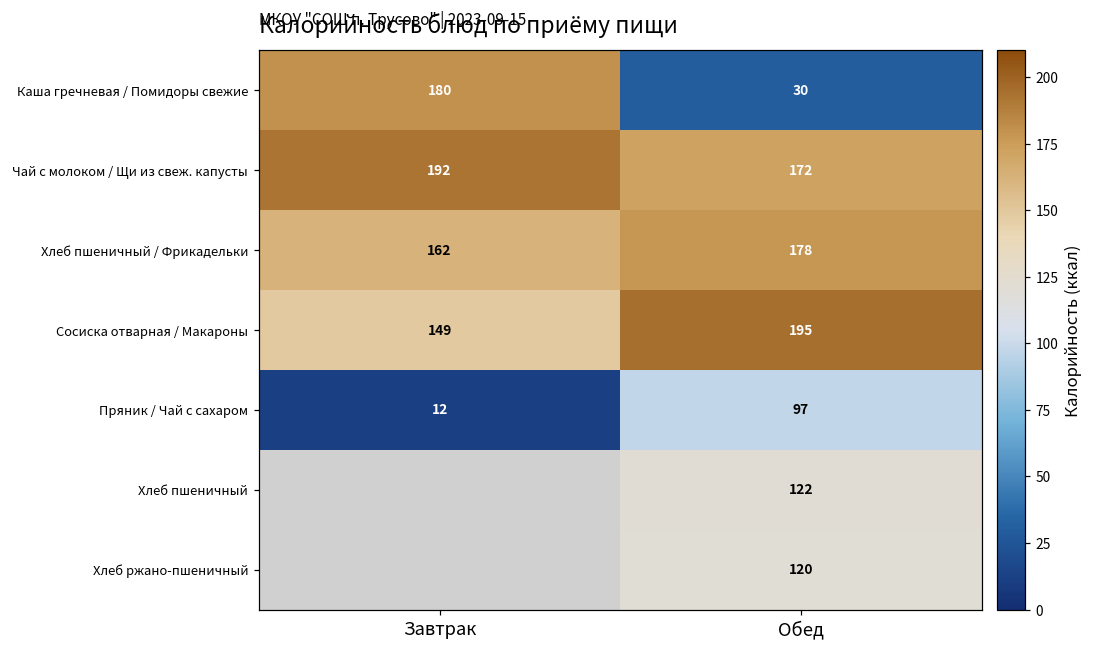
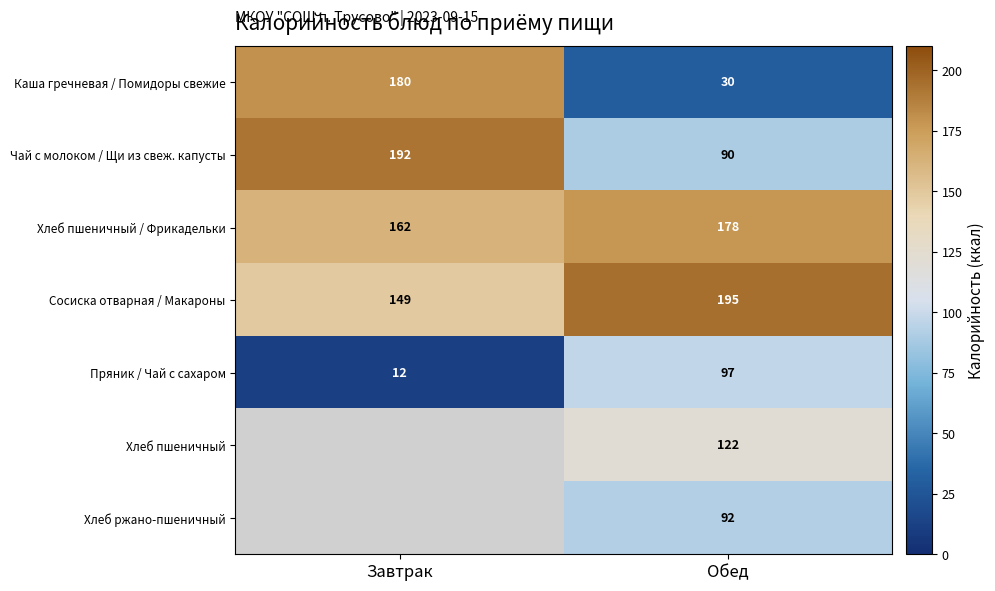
Чай с молоком / Щи из свеж. капусты, Обед: 172 -> 90
Хлеб ржано-пшеничный, Обед: 120 -> 92
